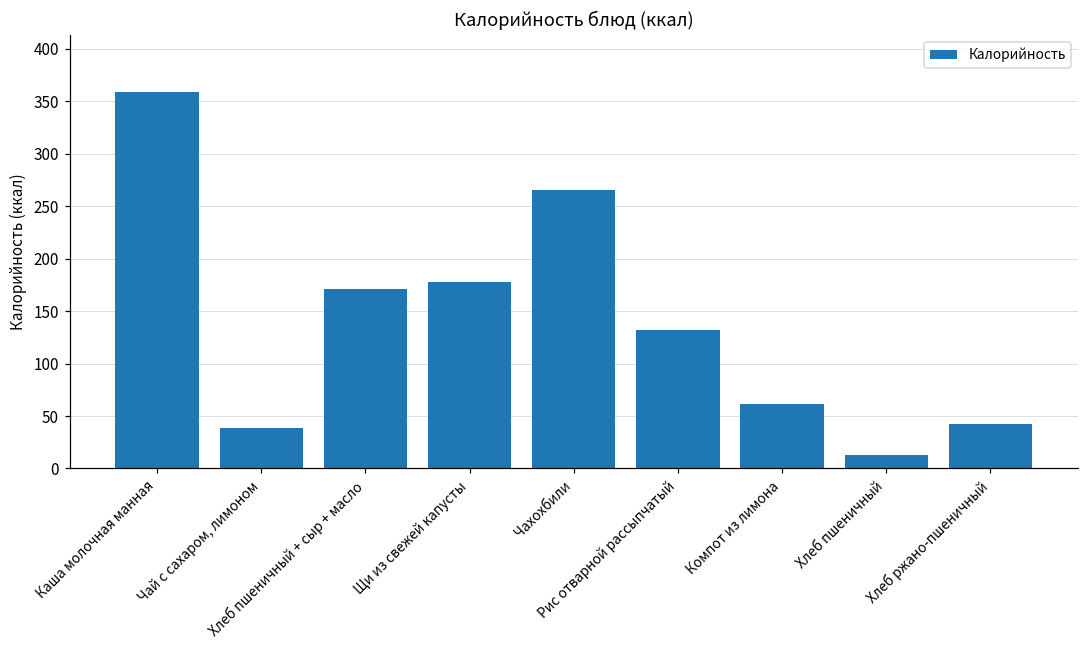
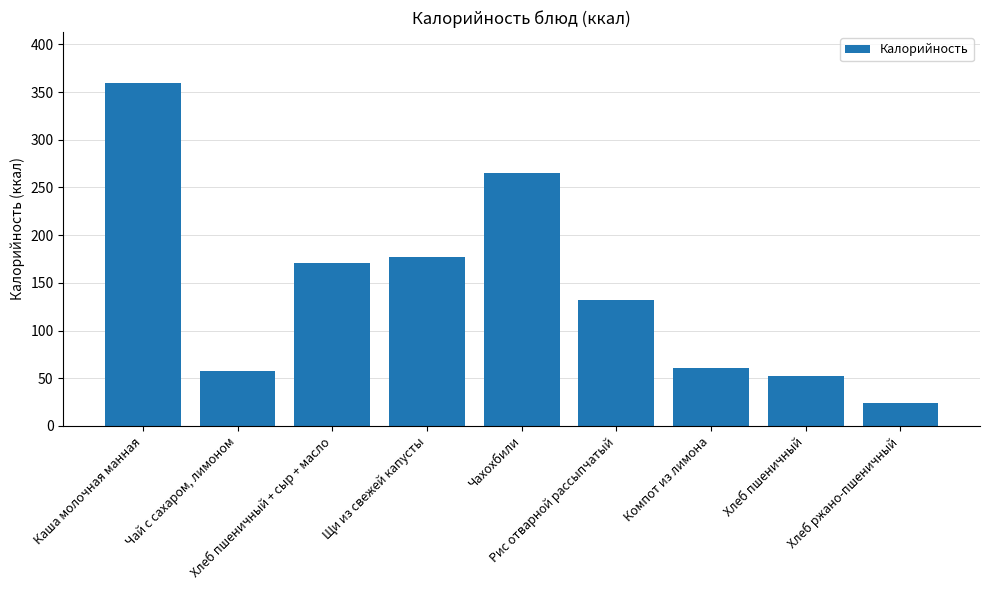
Чай с сахаром, лимоном: 40 -> 60
Хлеб пшеничный: 10 -> 50
Хлеб ржано-пшеничный: 40 -> 20
